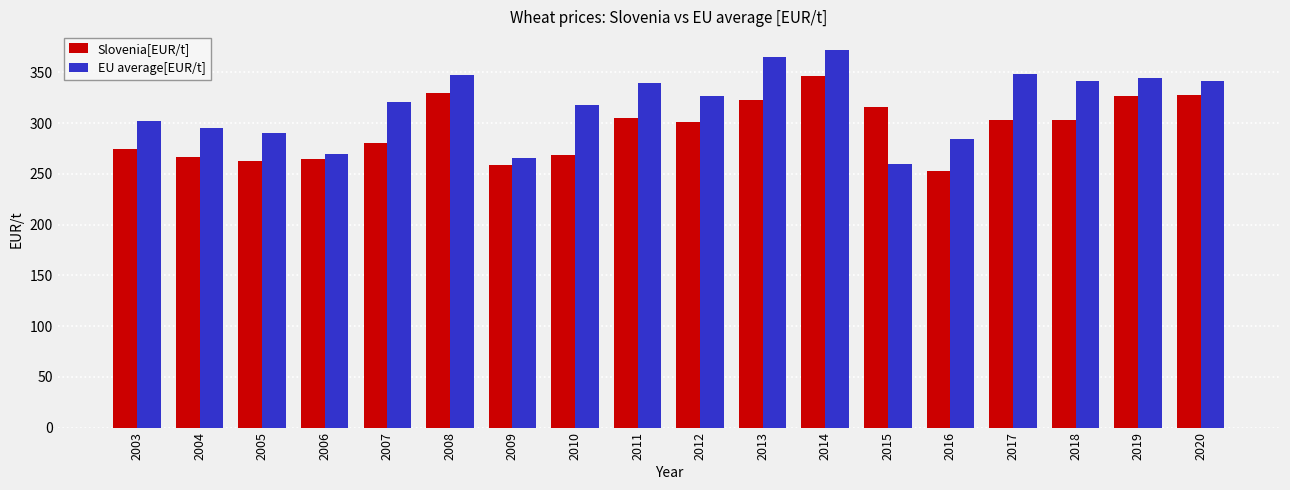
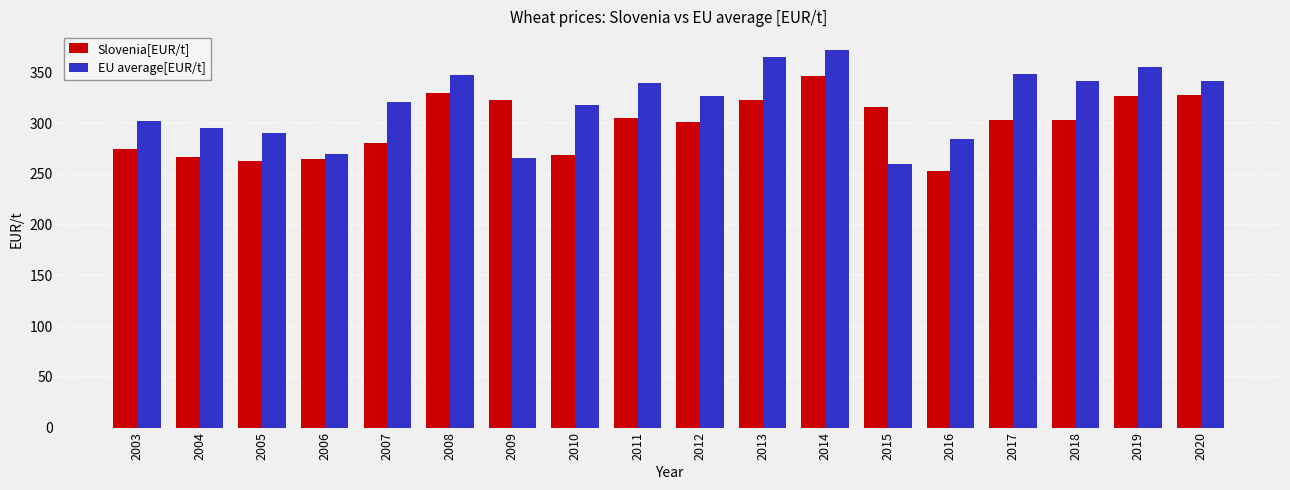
Slovenia[EUR/t], 2009: 259 -> 322
EU average[EUR/t], 2019: 345 -> 356
